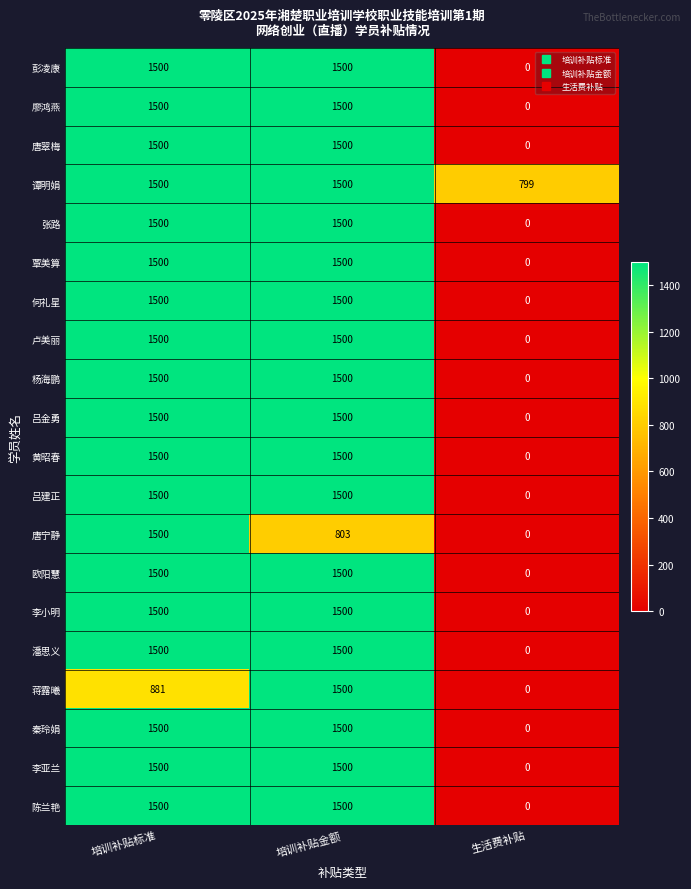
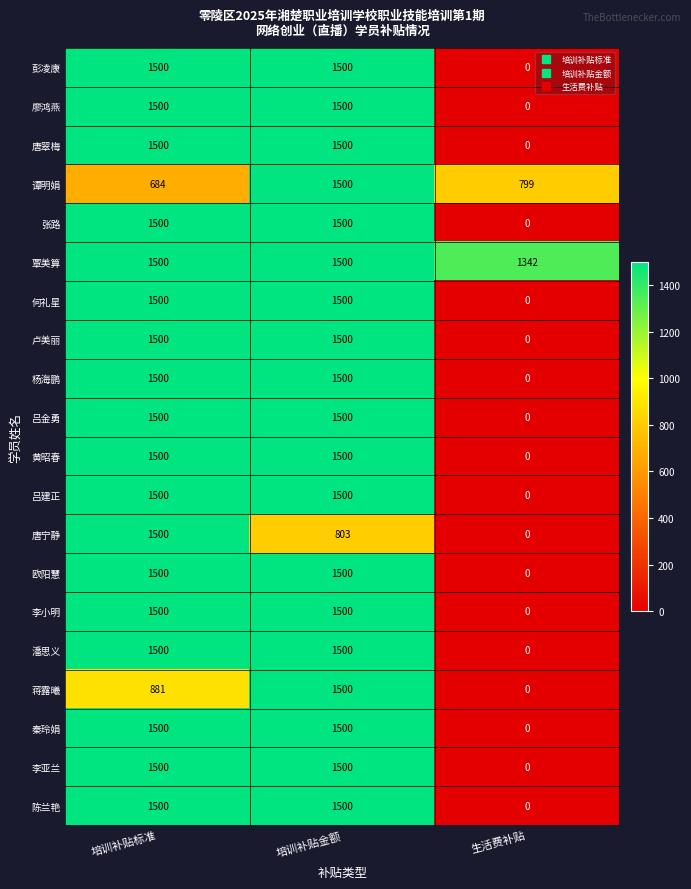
谭明娟, 培训补贴标准: 1500 -> 684
覃美算, 生活费补贴: 0 -> 1342
